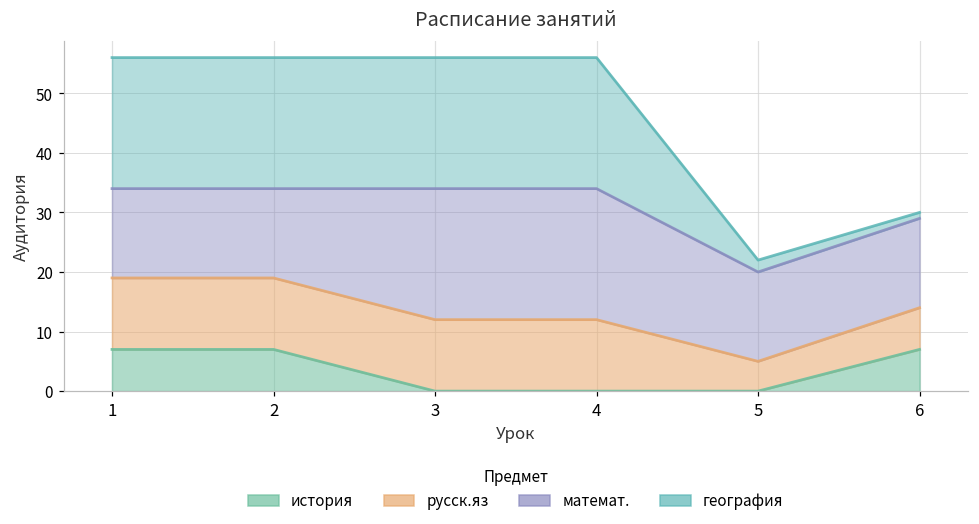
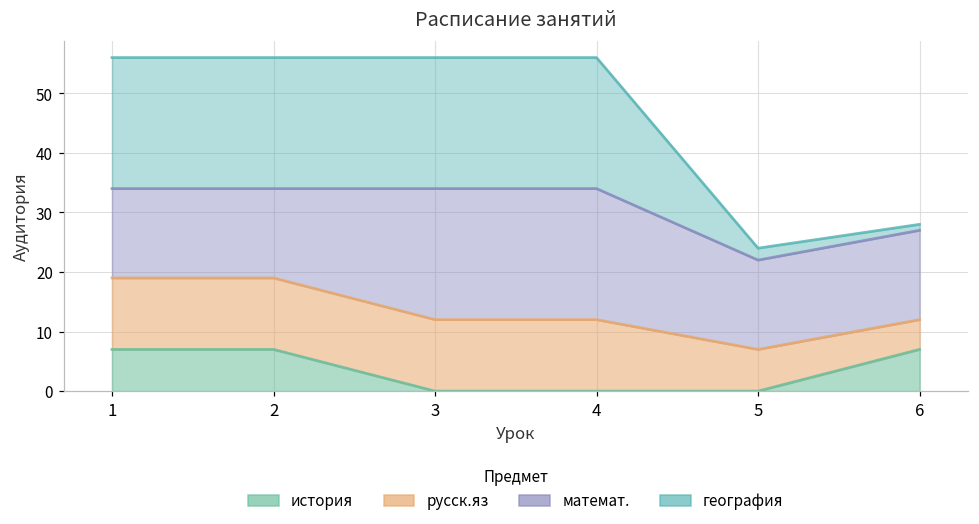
русск.яз, 5: 5 -> 7
русск.яз, 6: 7 -> 5
